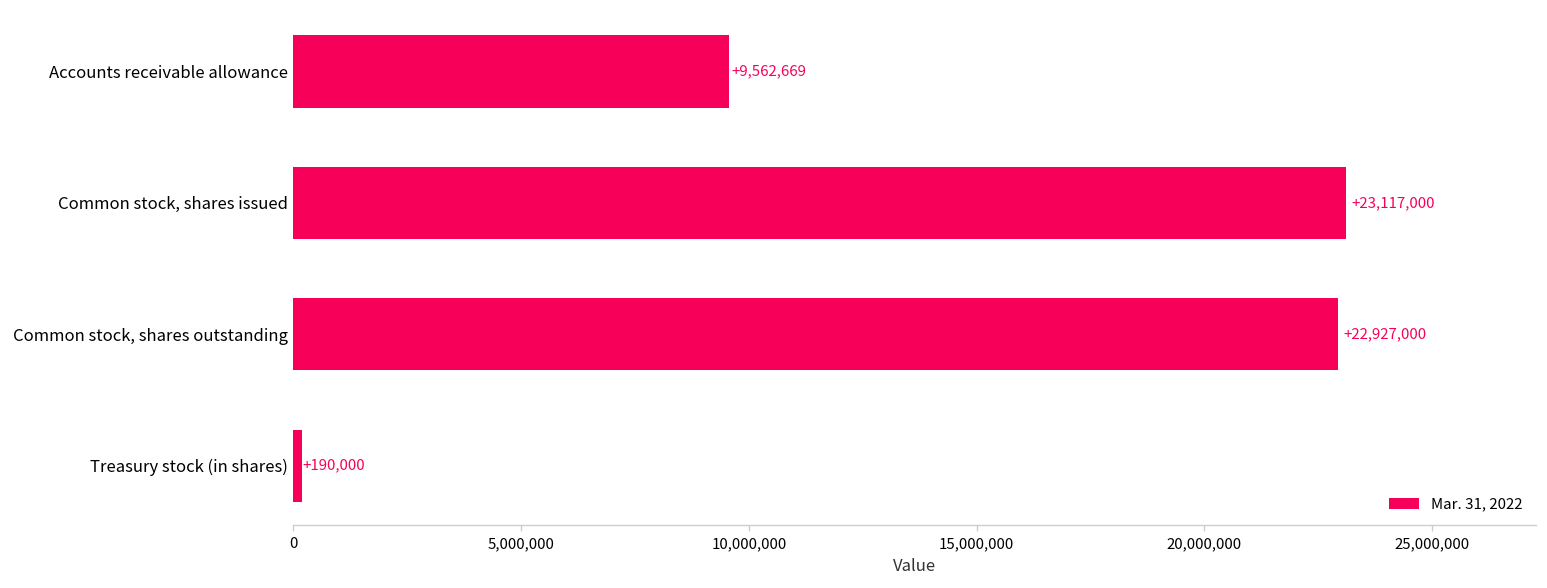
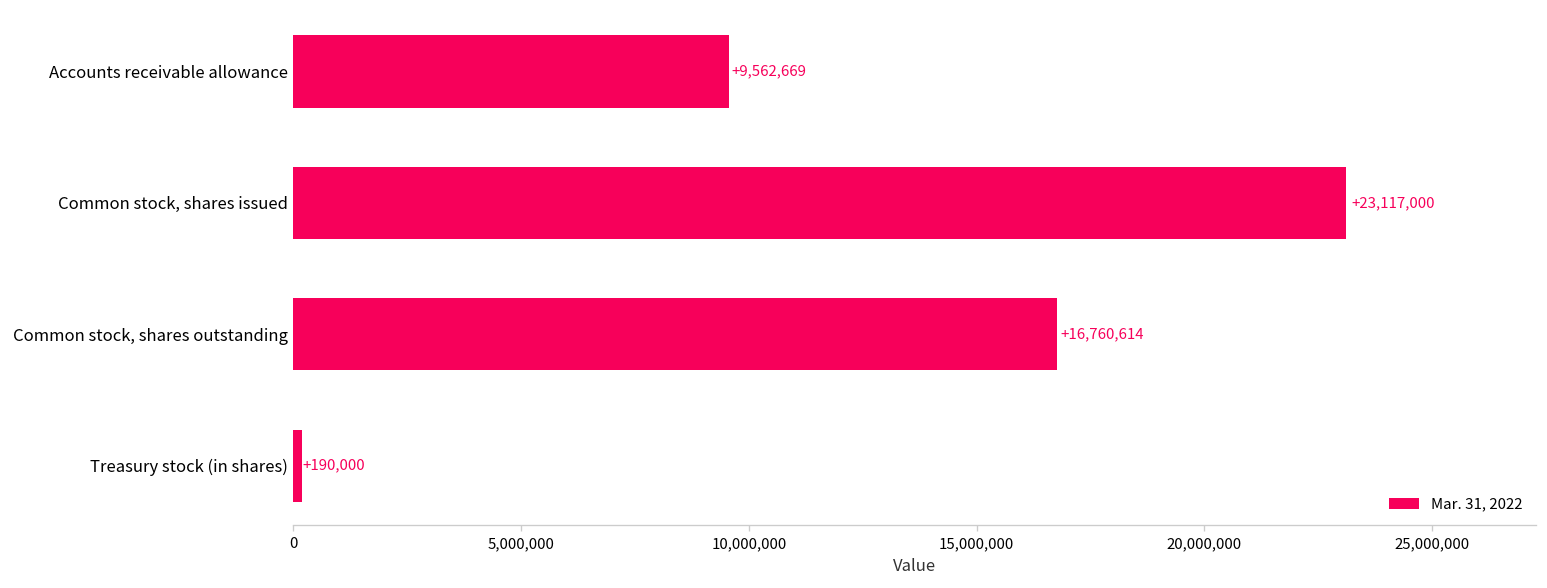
Common stock, shares outstanding: +22,927,000 -> +16,760,614
